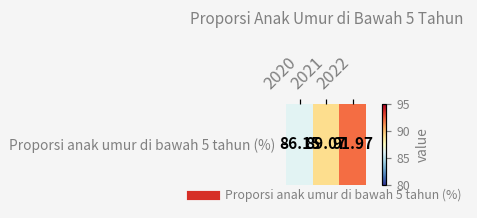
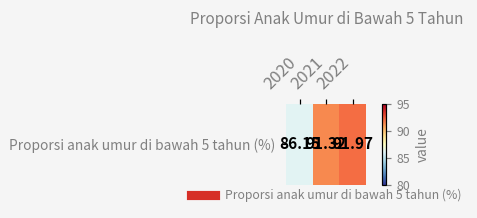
Proporsi anak umur di bawah 5 tahun (%), 2021: 89.07 -> 91.32
